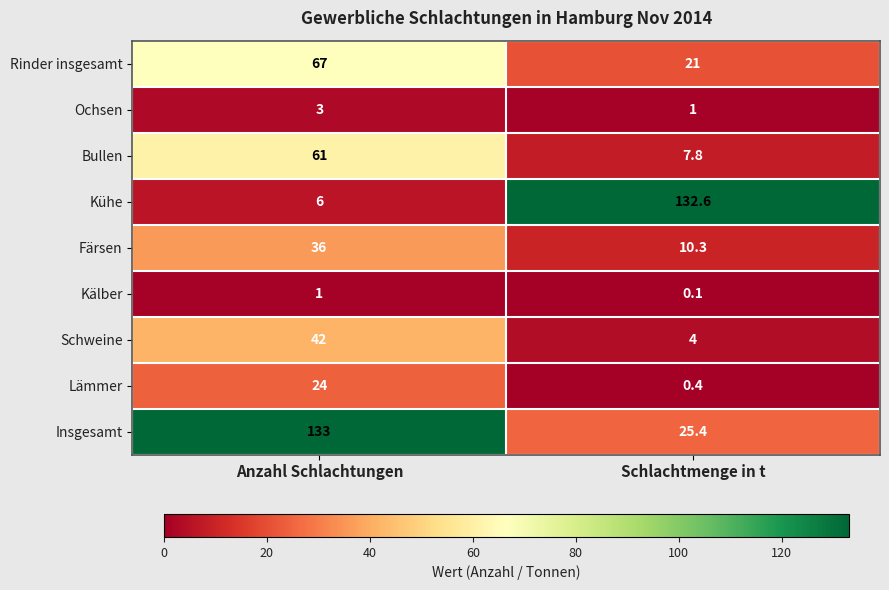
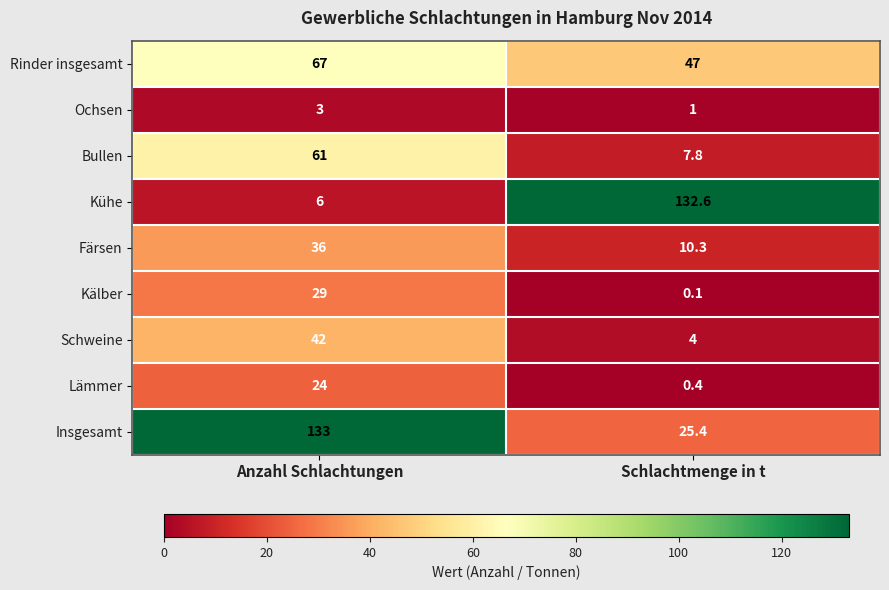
Rinder insgesamt, Schlachtmenge in t: 21 -> 47
Kälber, Anzahl Schlachtungen: 1 -> 29
